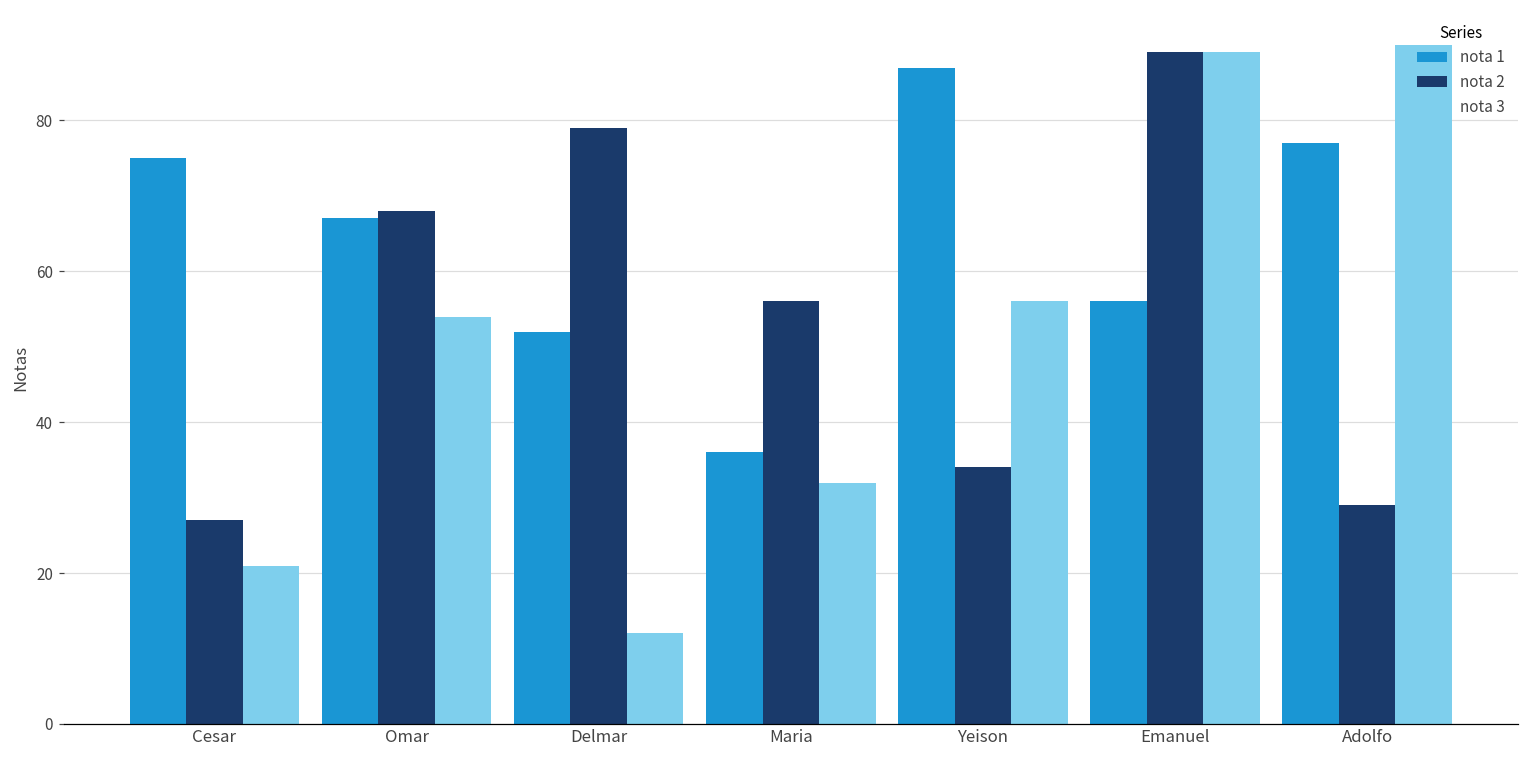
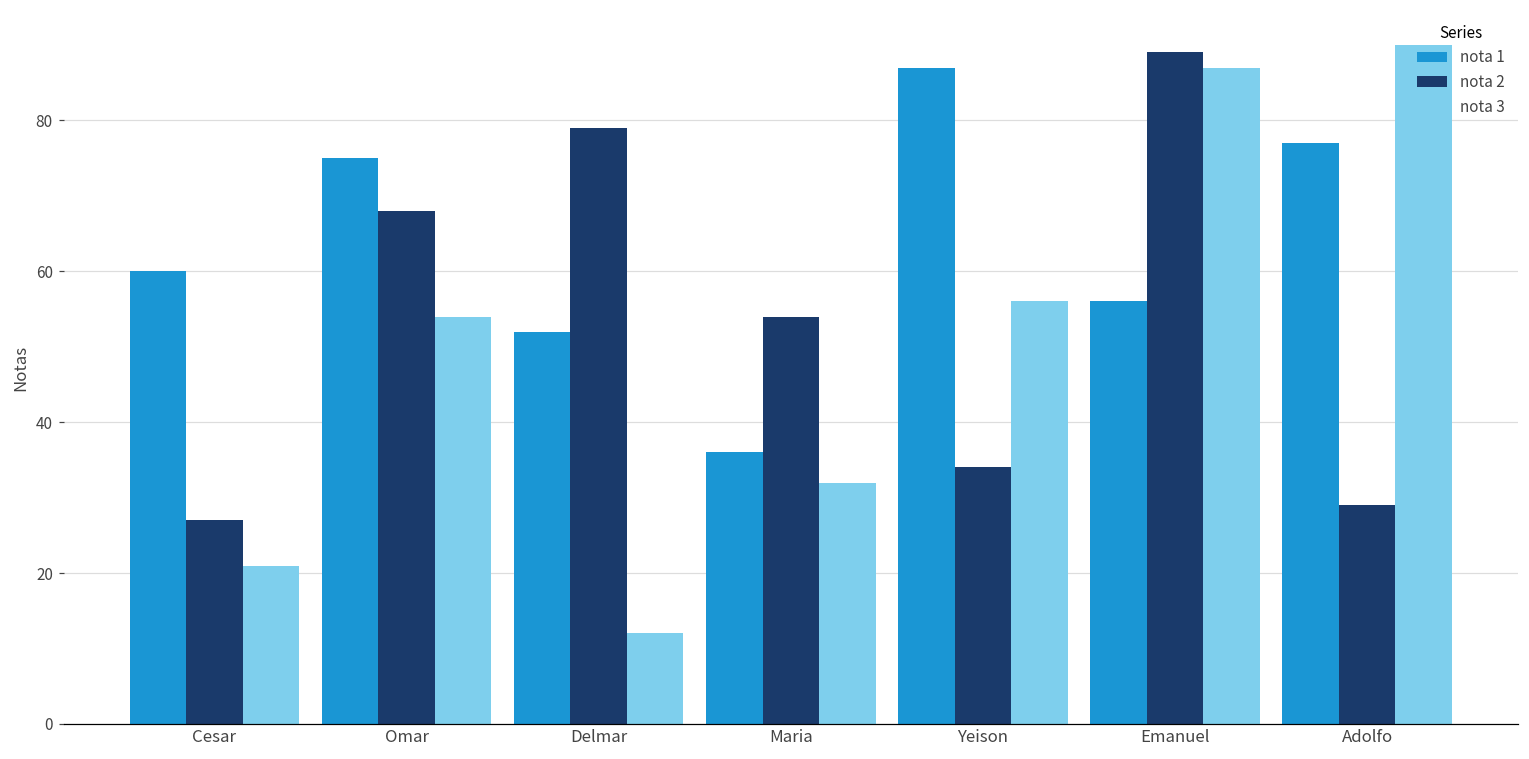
nota 1, Cesar: 75 -> 60
nota 1, Omar: 67 -> 75
nota 2, Maria: 56 -> 54
nota 3, Emanuel: 89 -> 87
